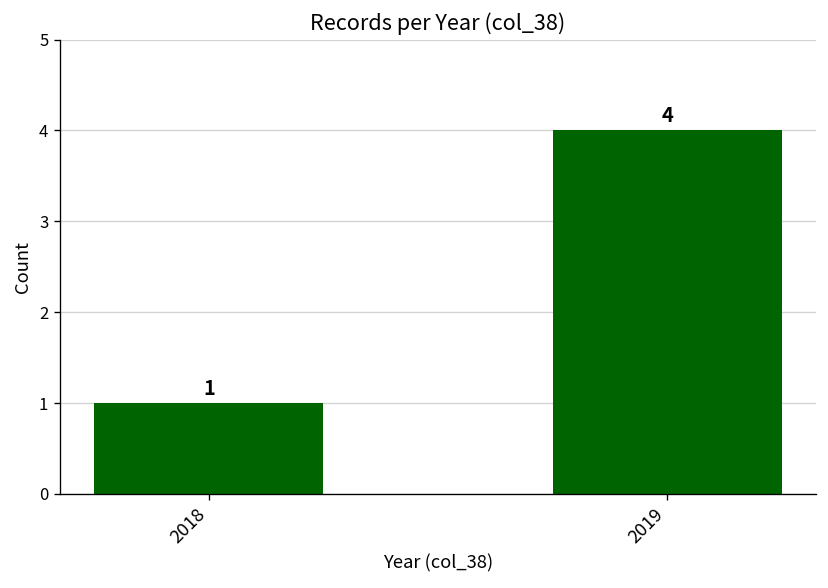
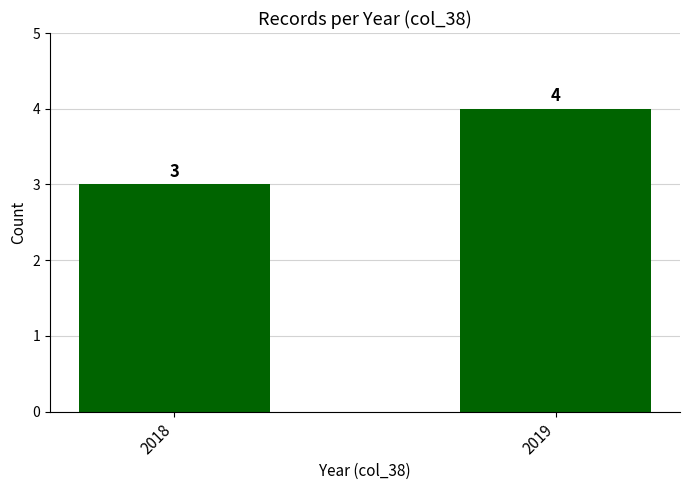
2018: 1 -> 3
